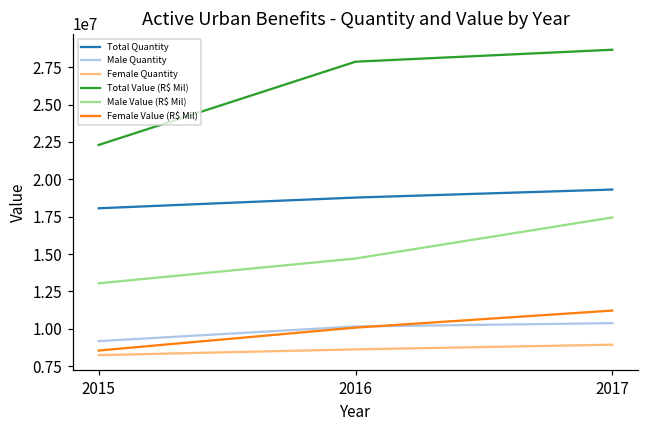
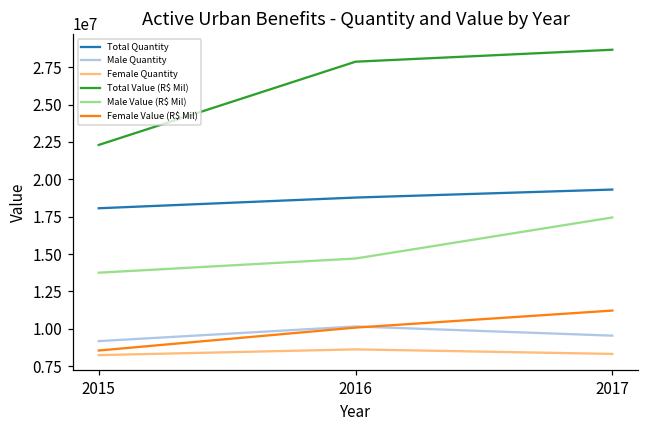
Male Value (R$ Mil), 2015: 13000000 -> 13700000
Male Quantity, 2017: 10400000 -> 9500000
Female Quantity, 2017: 8900000 -> 8300000
